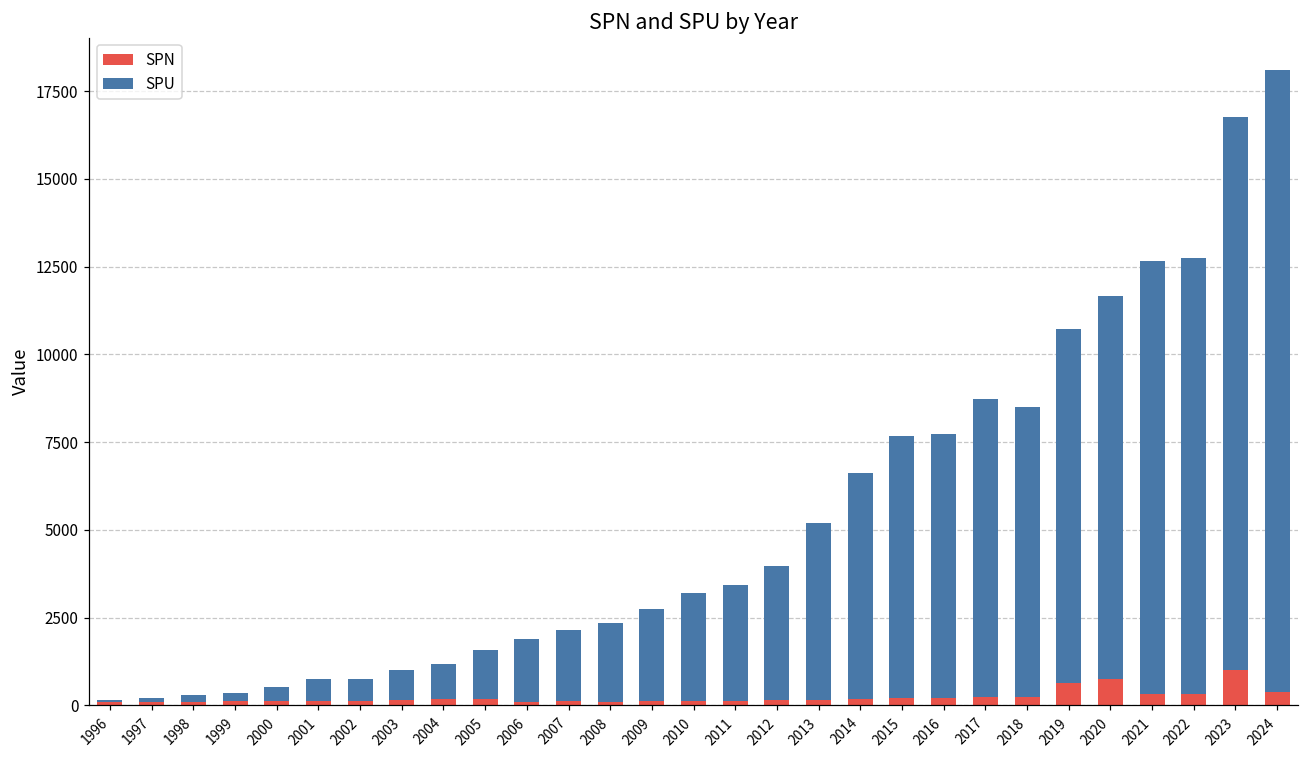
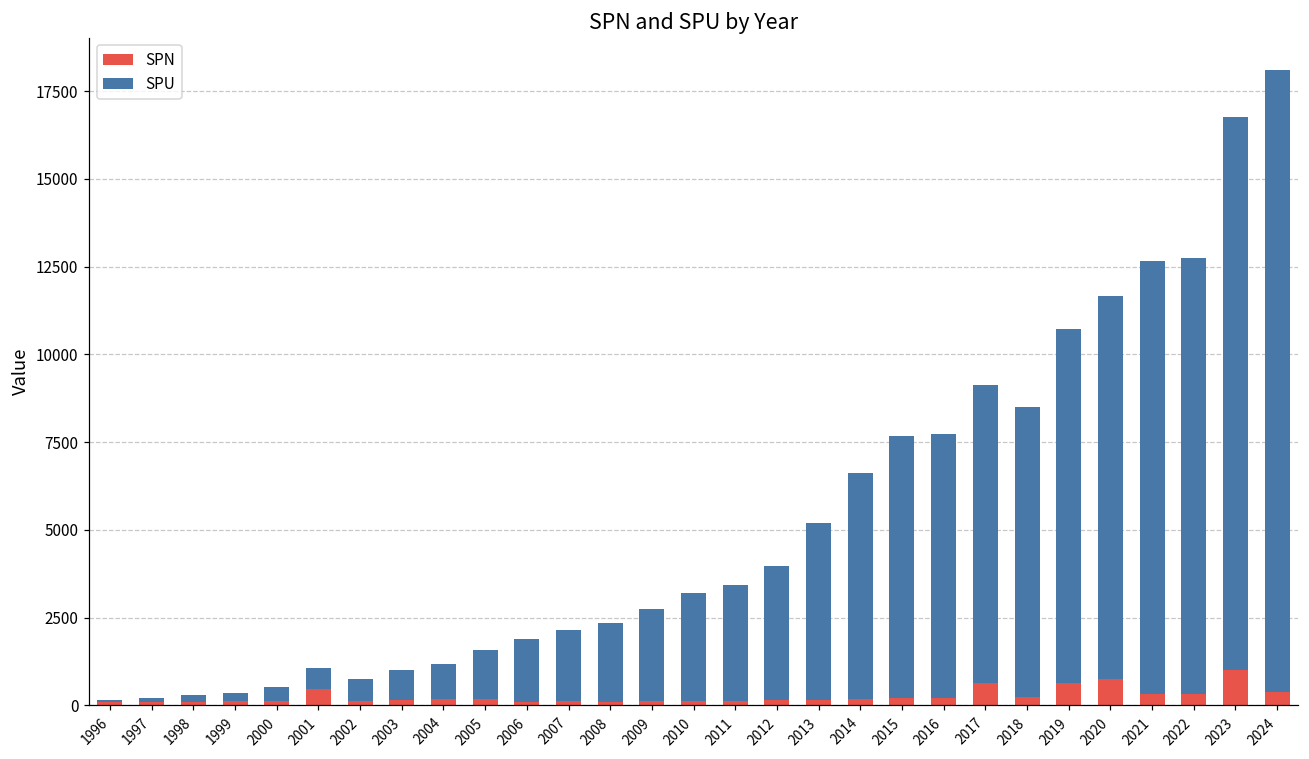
SPN, 2001: 100 -> 500
SPN, 2017: 200 -> 600
